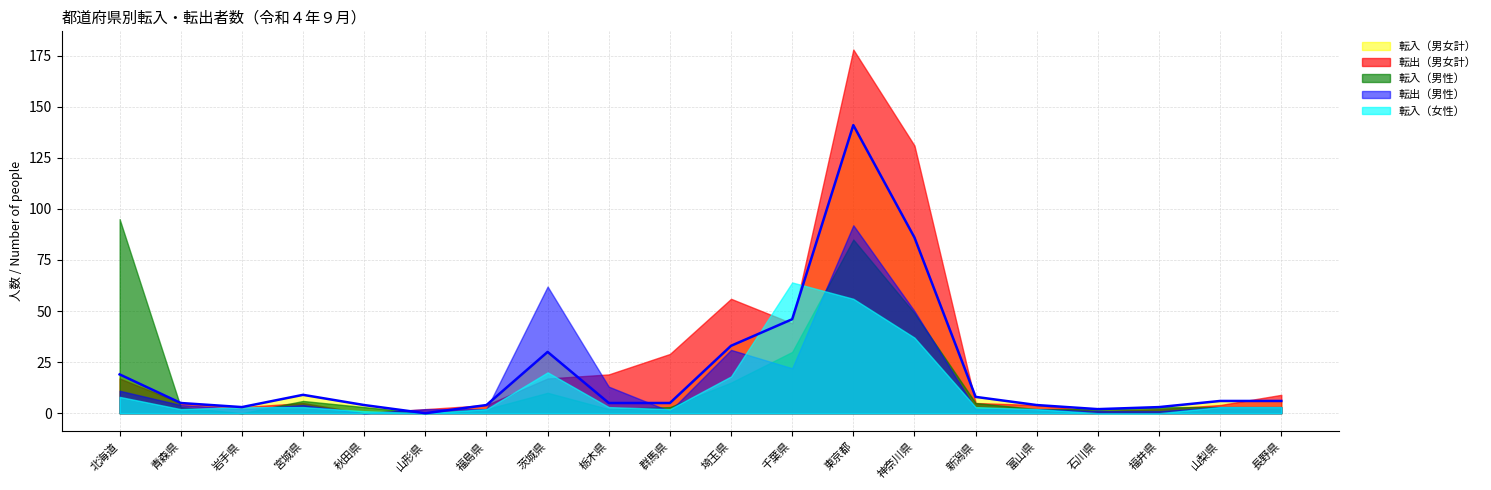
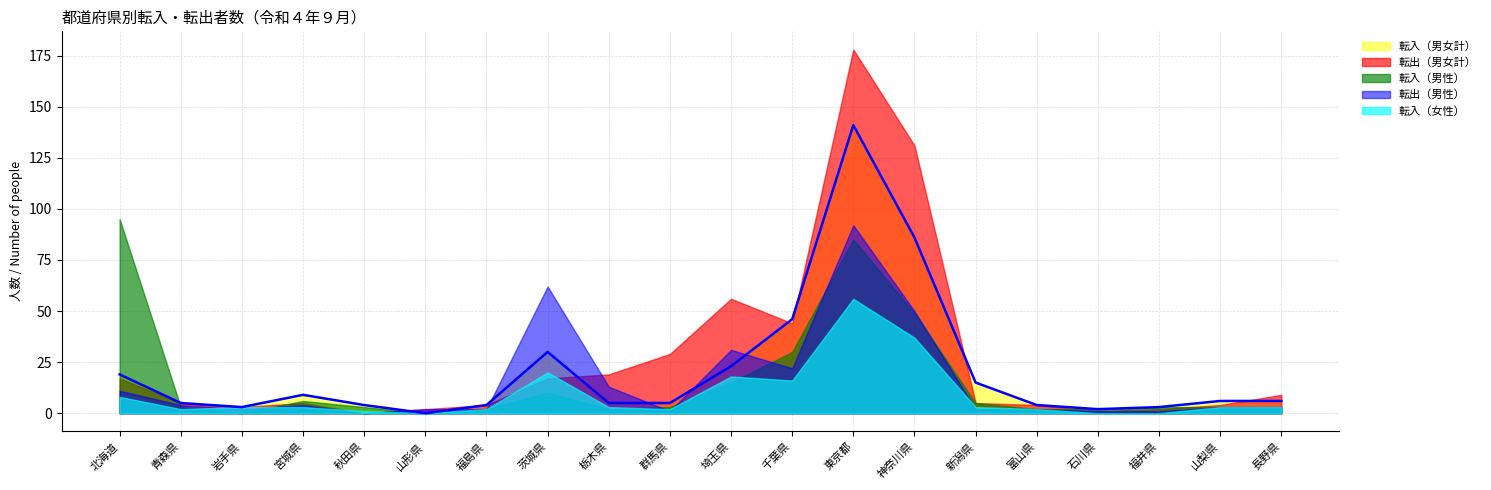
転入（男女計）, 埼玉県: 33 -> 23
転入（女性）, 千葉県: 64 -> 16
転入（男女計）, 新潟県: 8 -> 15
